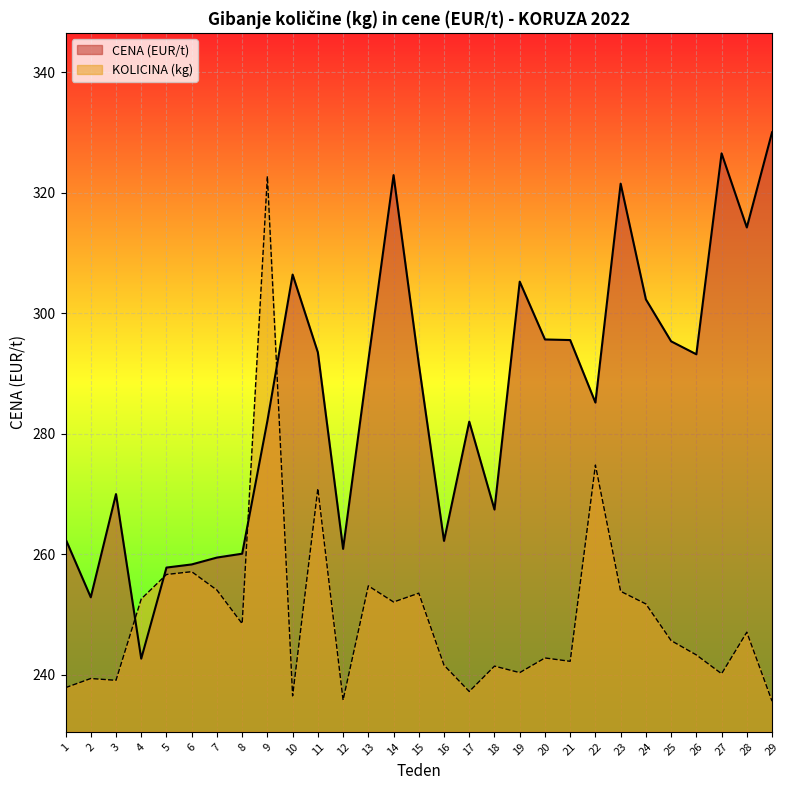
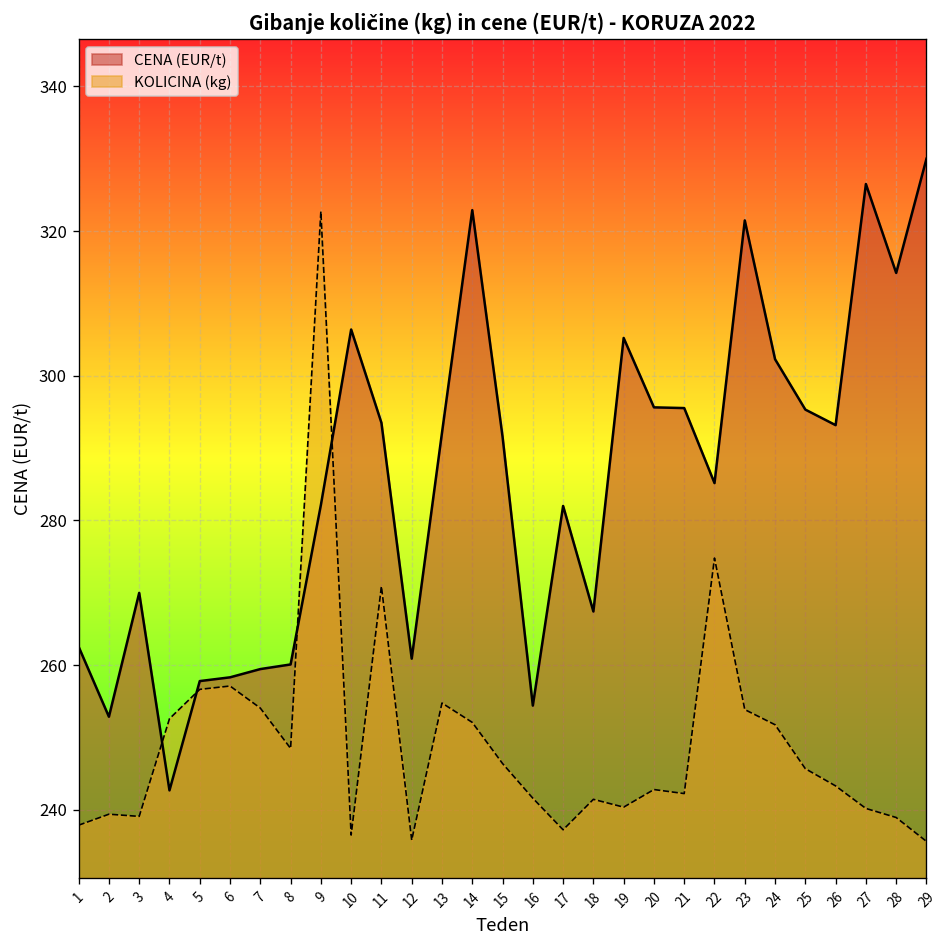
KOLICINA (kg), 15: 254 -> 246
CENA (EUR/t), 16: 262 -> 254
KOLICINA (kg), 28: 247 -> 239
